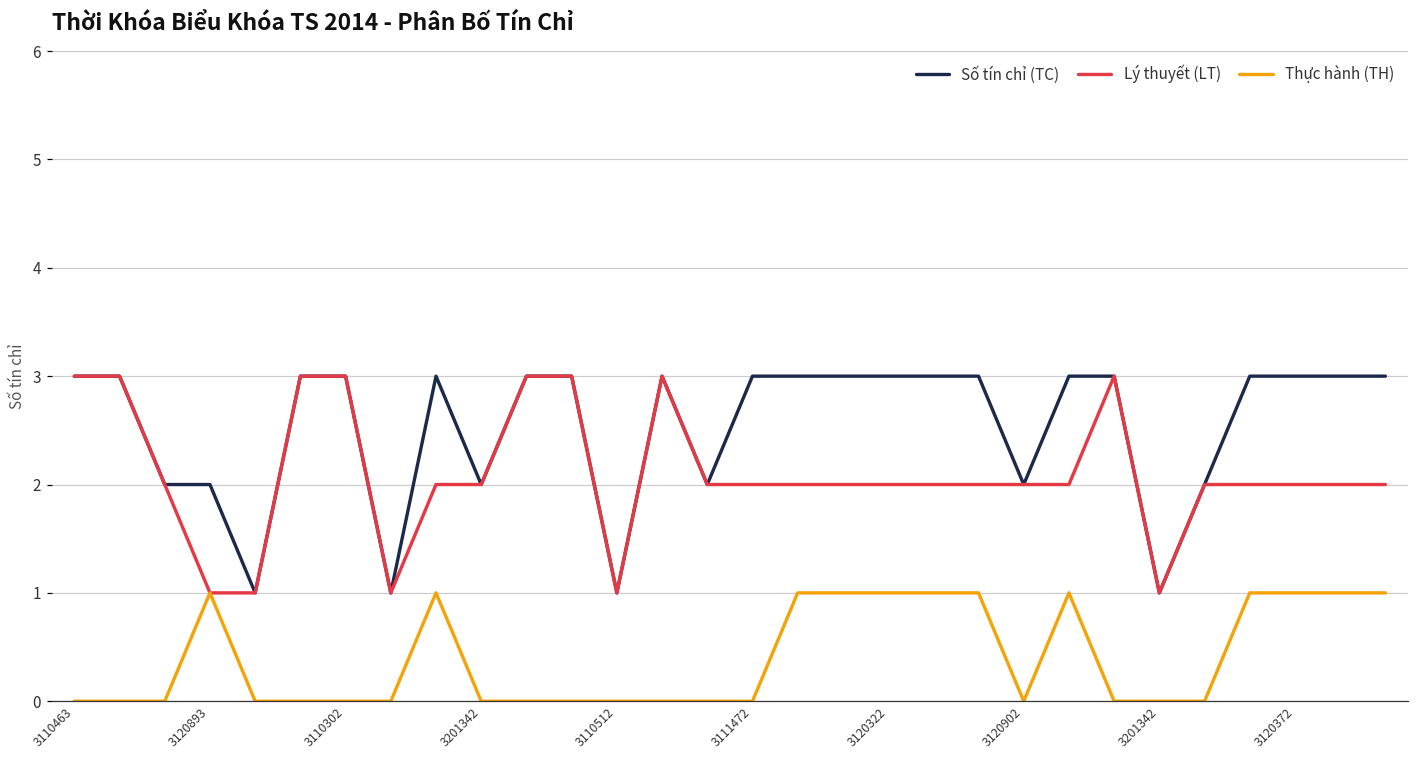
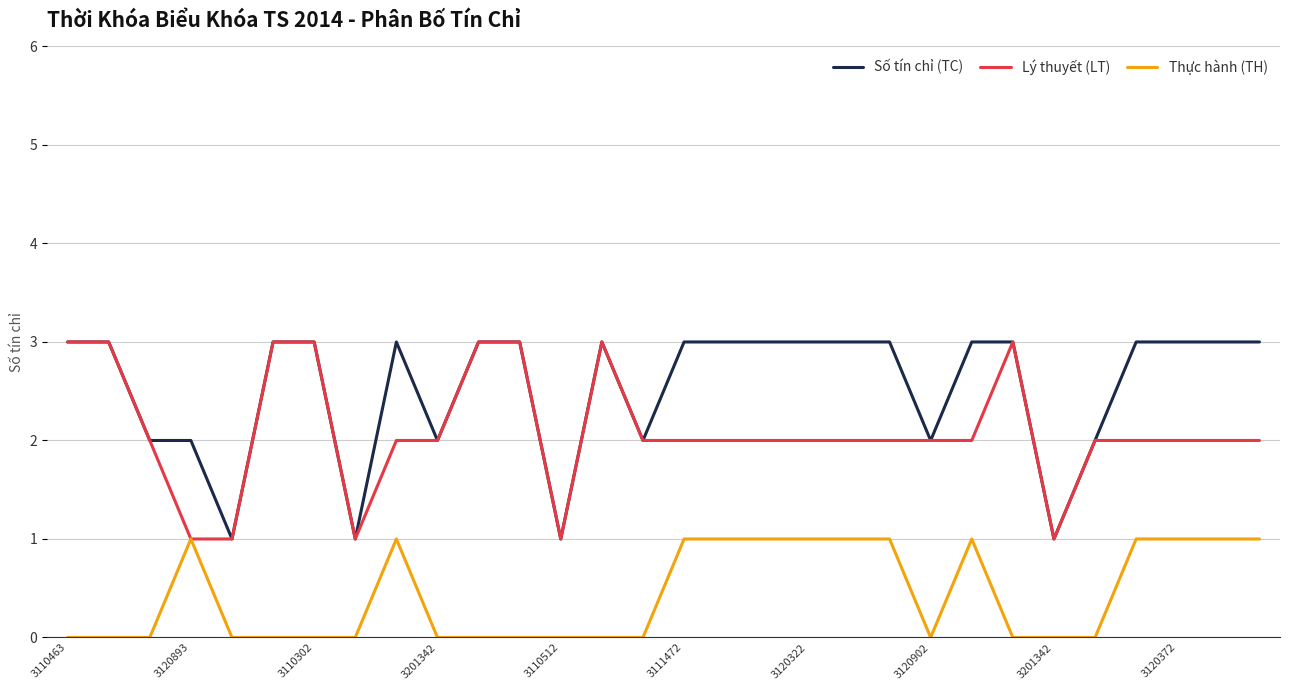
Thực hành (TH), 3111472: 0 -> 1
